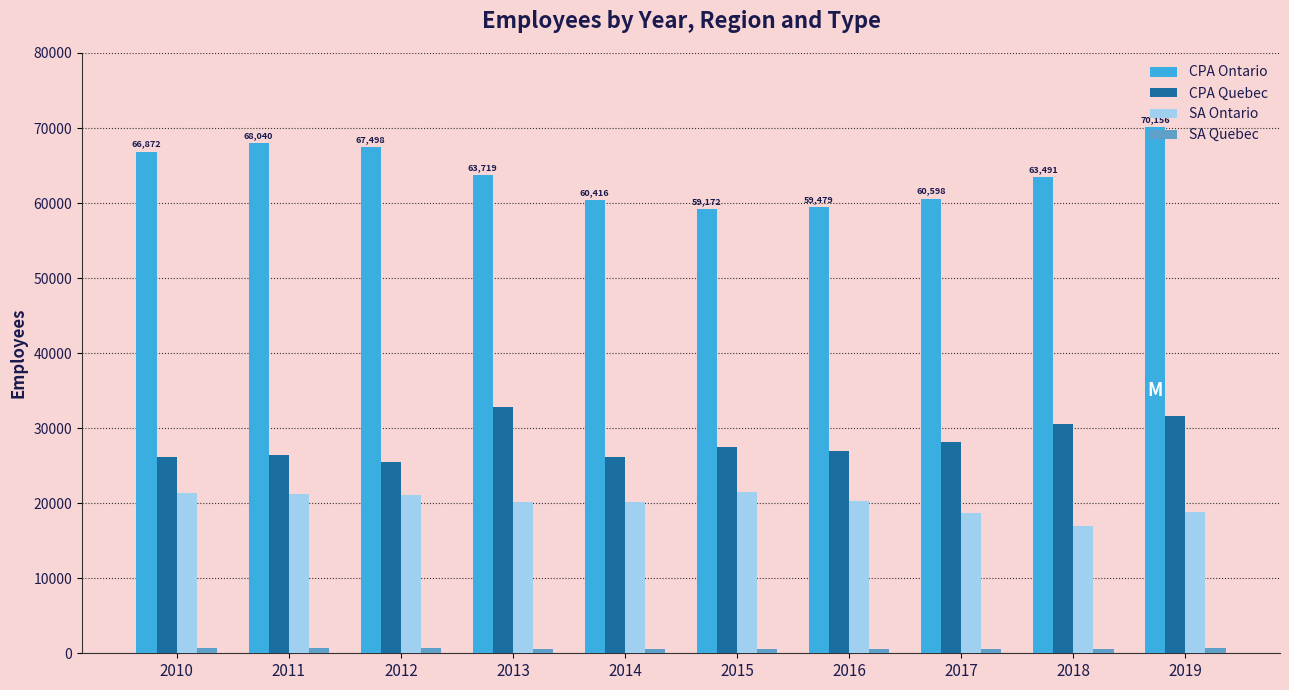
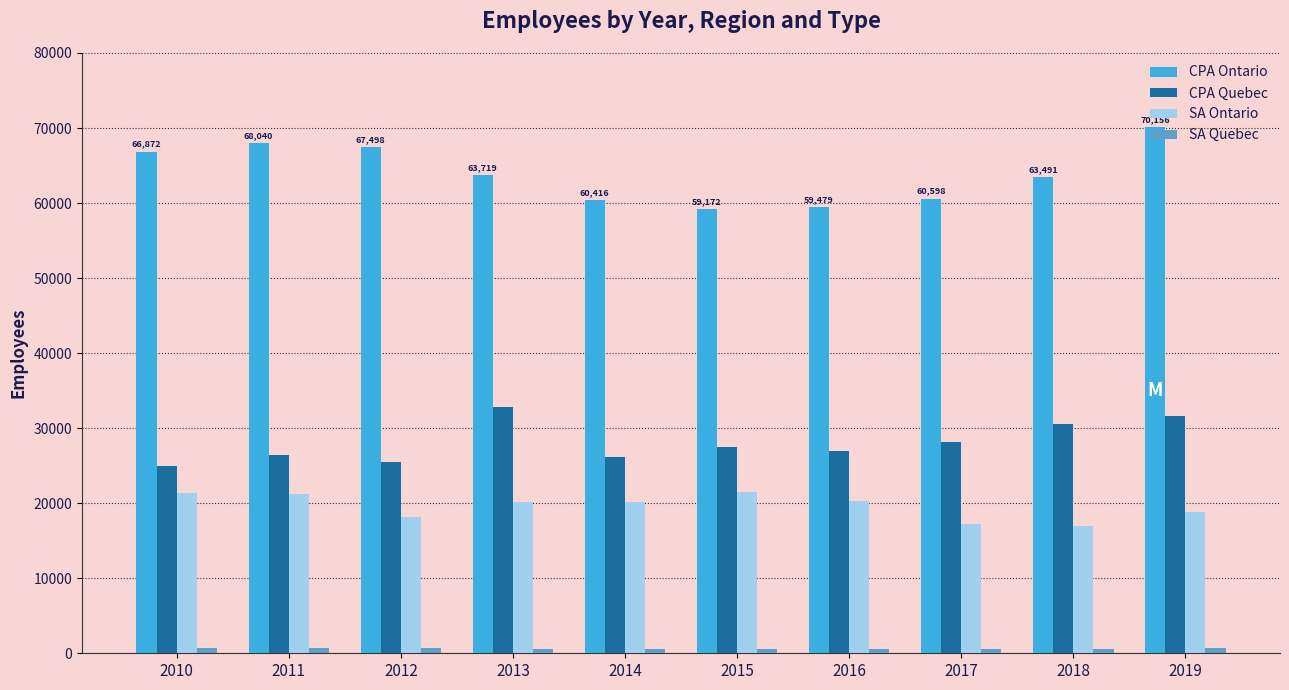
CPA Quebec, 2010: 26000 -> 25000
SA Ontario, 2012: 21000 -> 18000
SA Ontario, 2017: 19000 -> 17000
